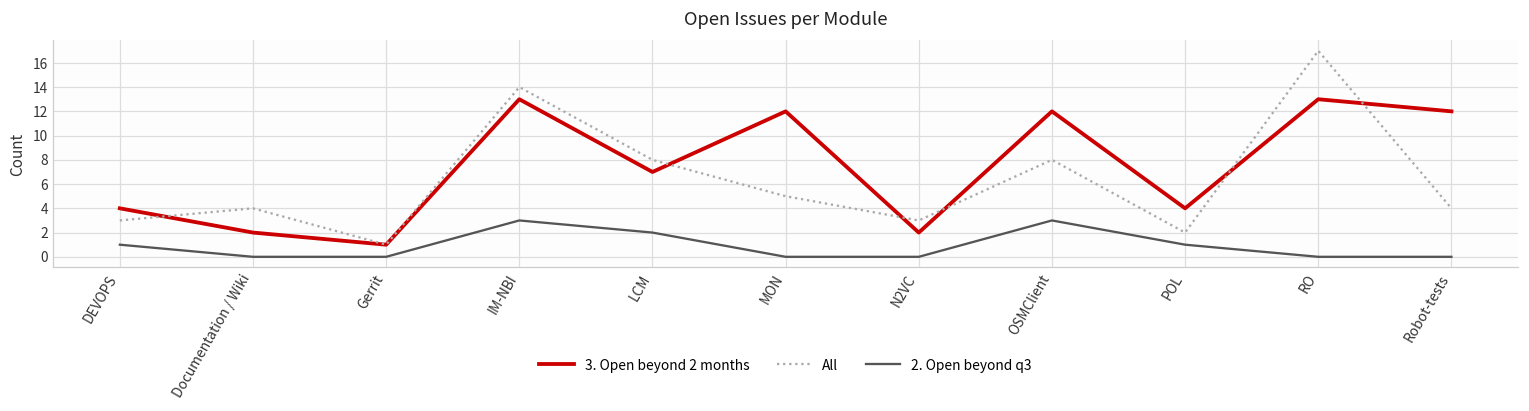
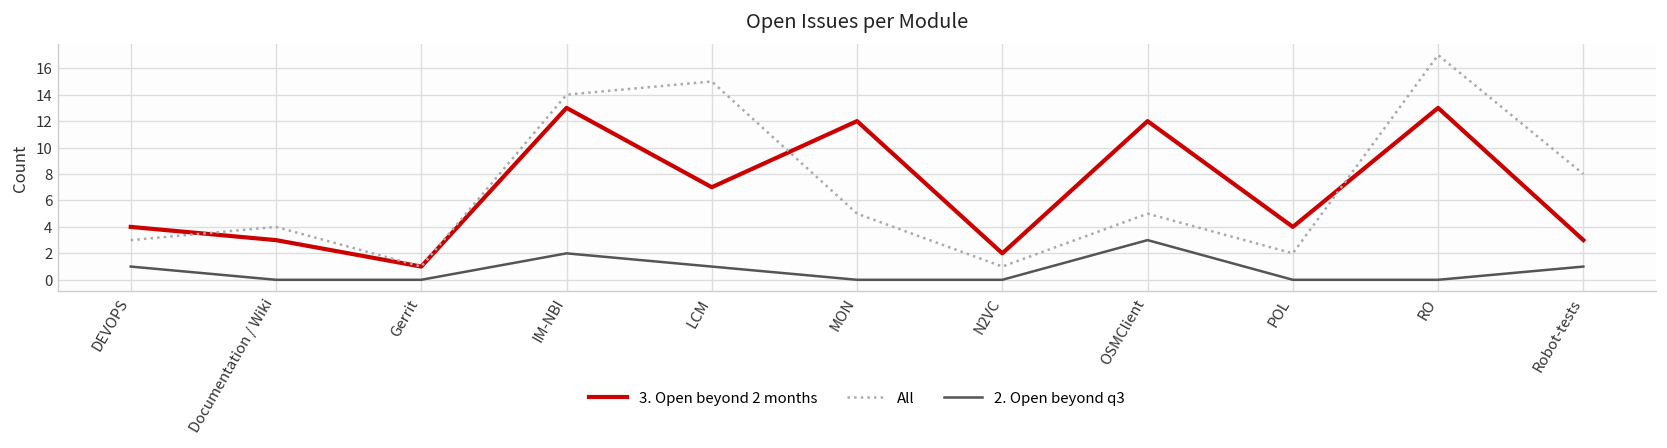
3. Open beyond 2 months, Documentation / Wiki: 2 -> 3
2. Open beyond q3, IM-NBI: 3 -> 2
All, LCM: 8 -> 15
2. Open beyond q3, LCM: 2 -> 1
All, N2VC: 3 -> 1
All, OSMClient: 8 -> 5
2. Open beyond q3, POL: 1 -> 0
3. Open beyond 2 months, Robot-tests: 12 -> 3
All, Robot-tests: 4 -> 8
2. Open beyond q3, Robot-tests: 0 -> 1
